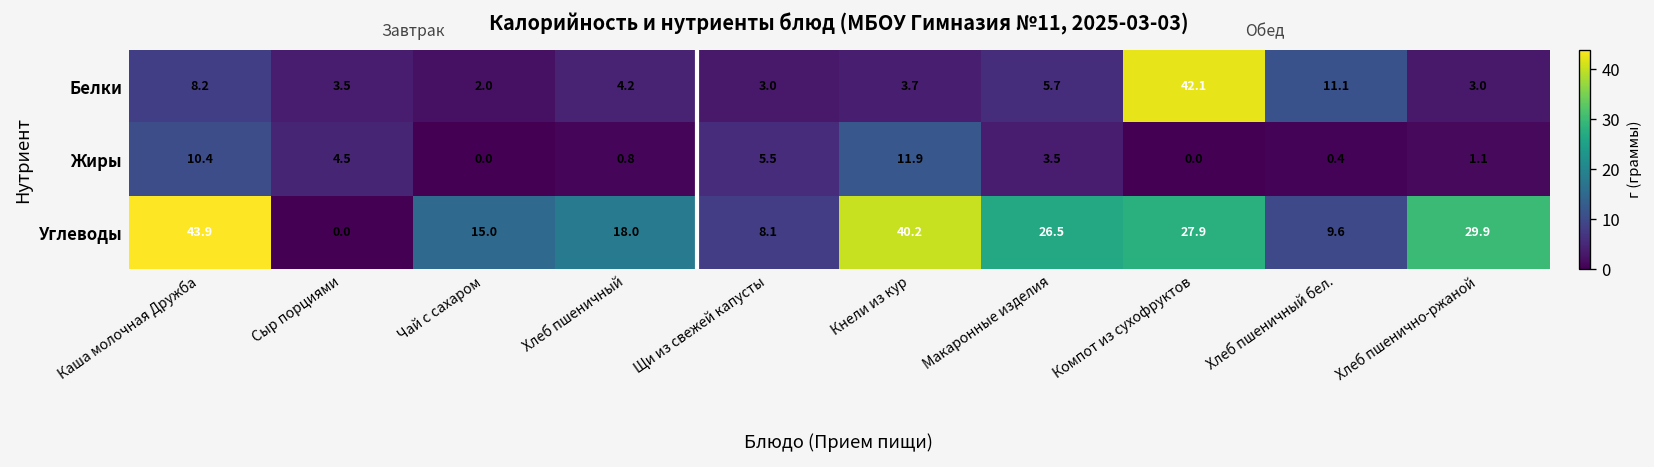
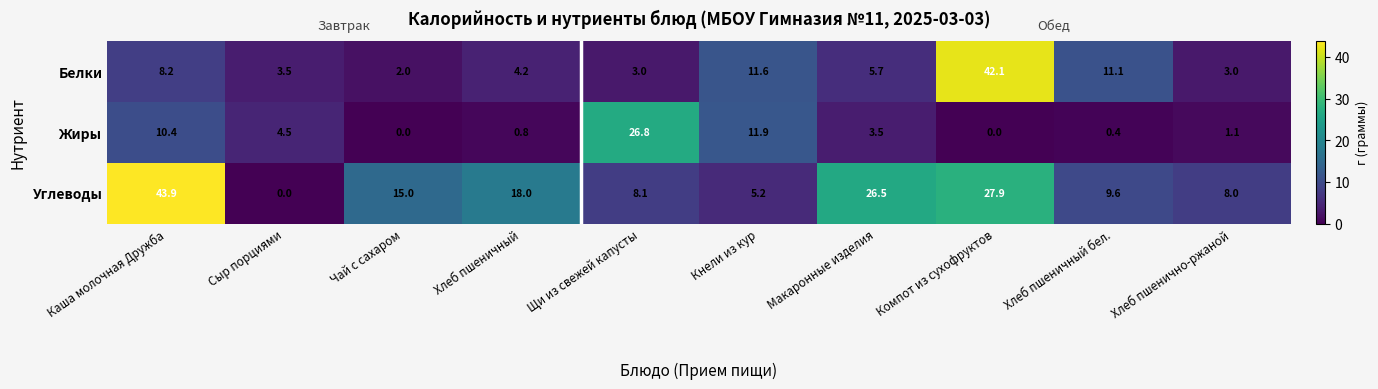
Белки, Кнели из кур: 3.7 -> 11.6
Жиры, Щи из свежей капусты: 5.5 -> 26.8
Углеводы, Кнели из кур: 40.2 -> 5.2
Углеводы, Хлеб пшенично-ржаной: 29.9 -> 8.0
